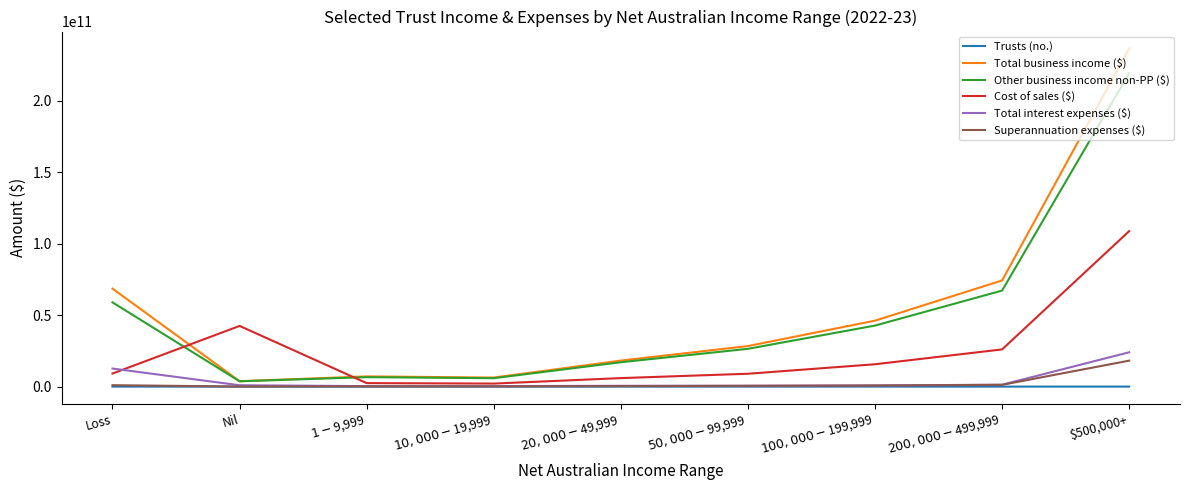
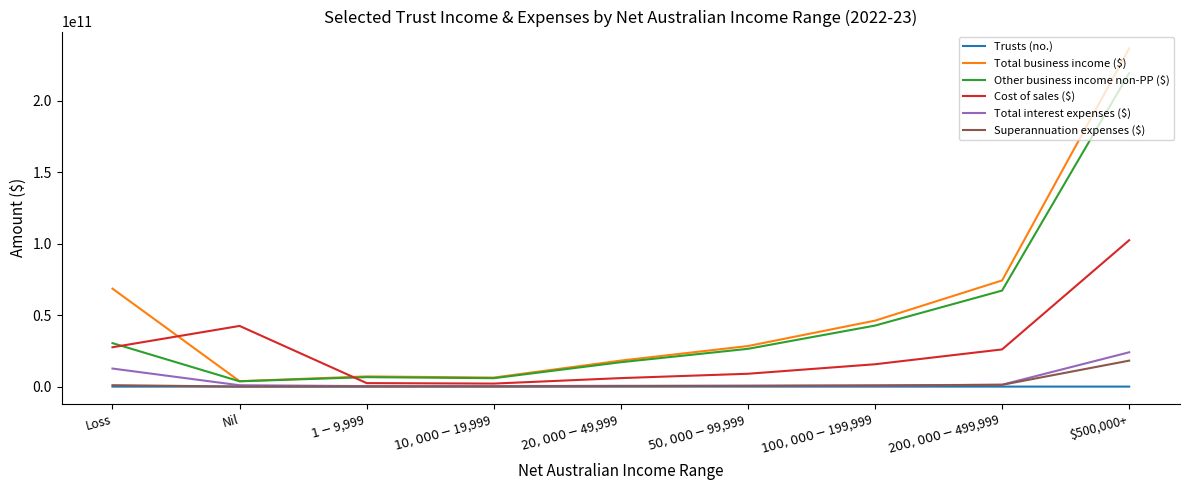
Other business income non-PP ($), Loss: 59000000000 -> 30000000000
Cost of sales ($), Loss: 9000000000 -> 28000000000
Cost of sales ($), $500,000+: 109000000000 -> 102000000000
